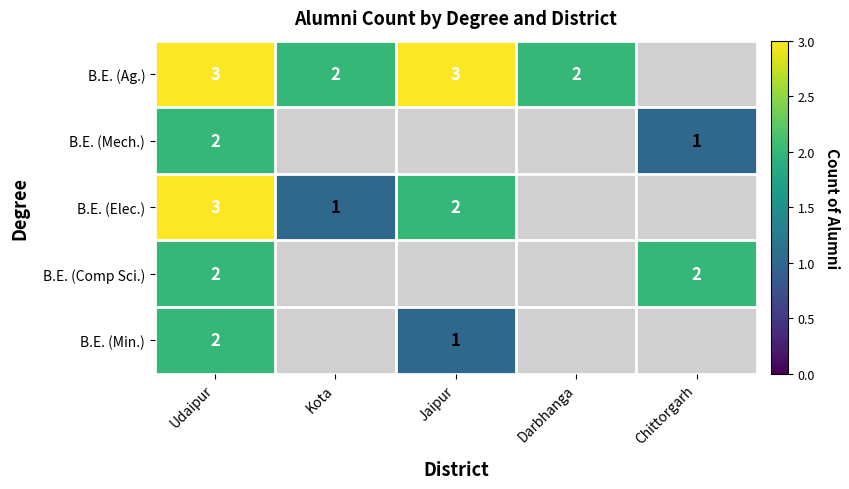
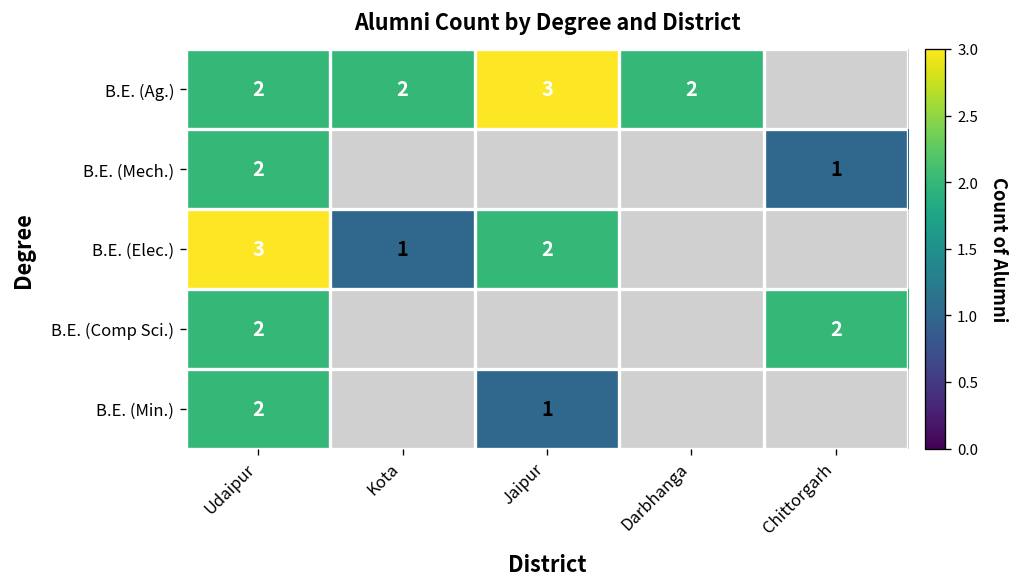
B.E. (Ag.), Udaipur: 3 -> 2
